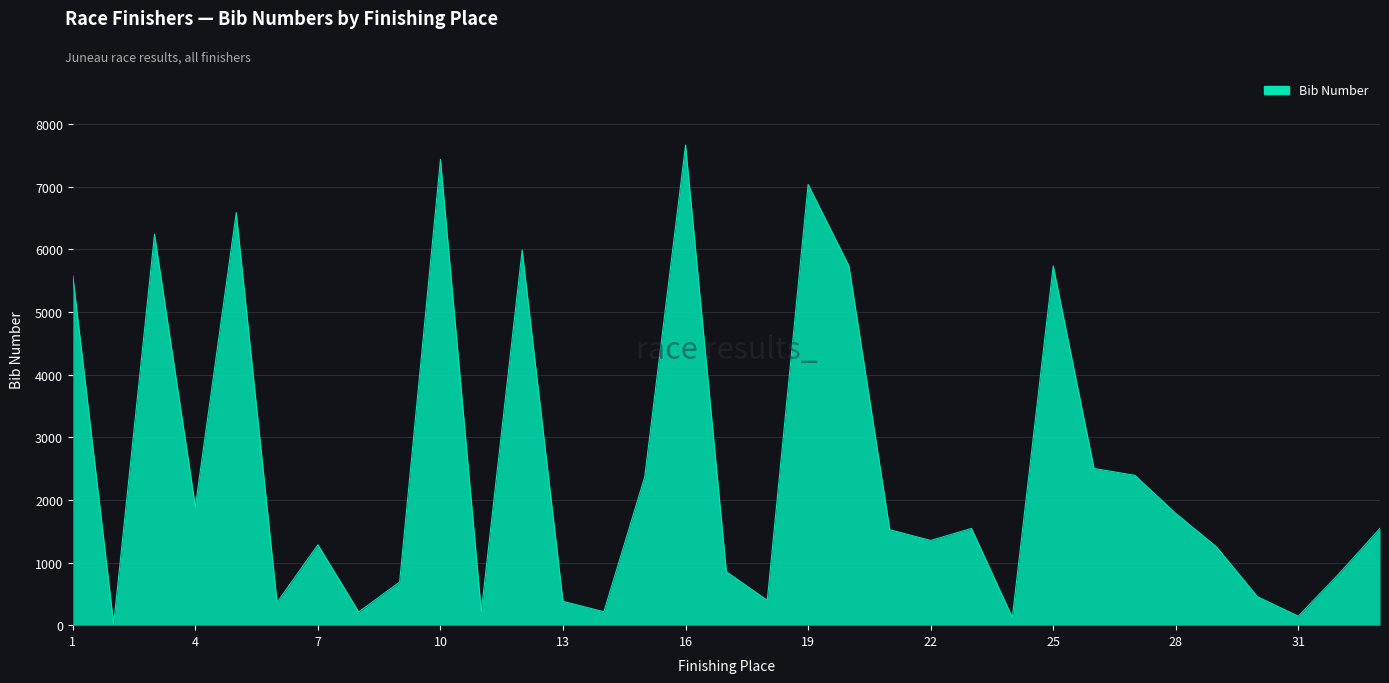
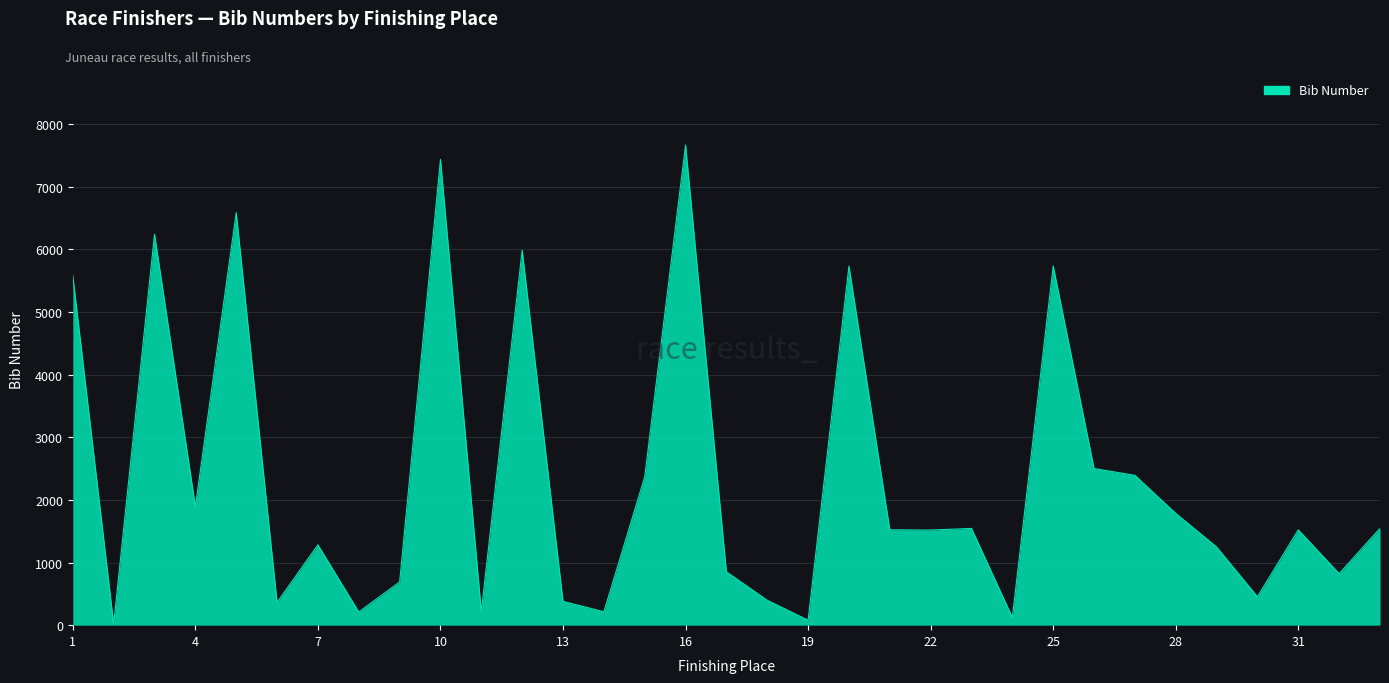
19: 7000 -> 100
22: 1400 -> 1500
31: 100 -> 1500
